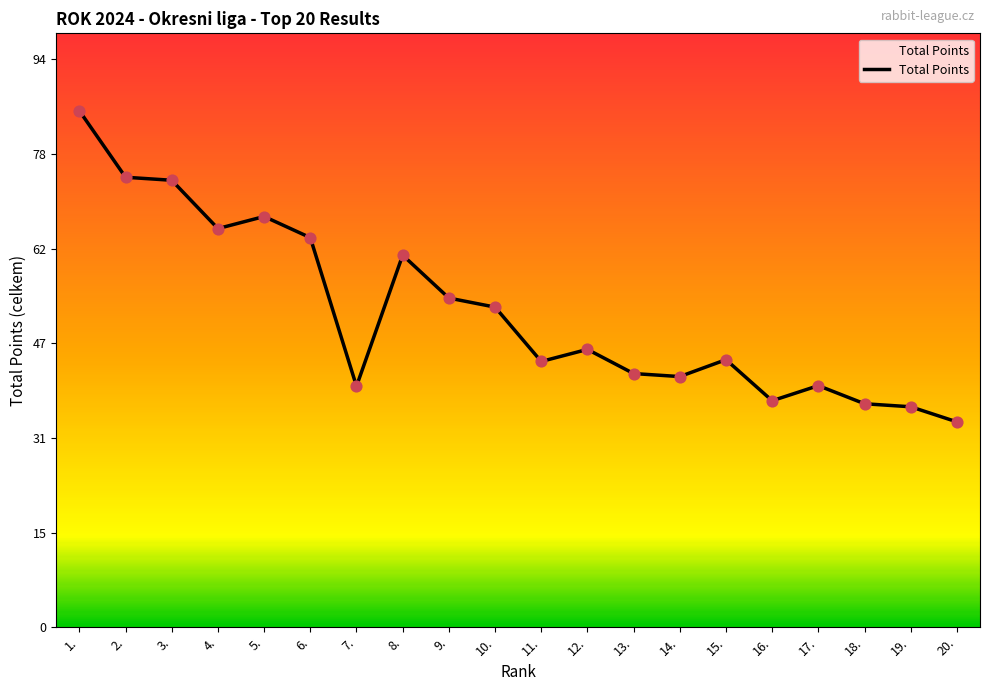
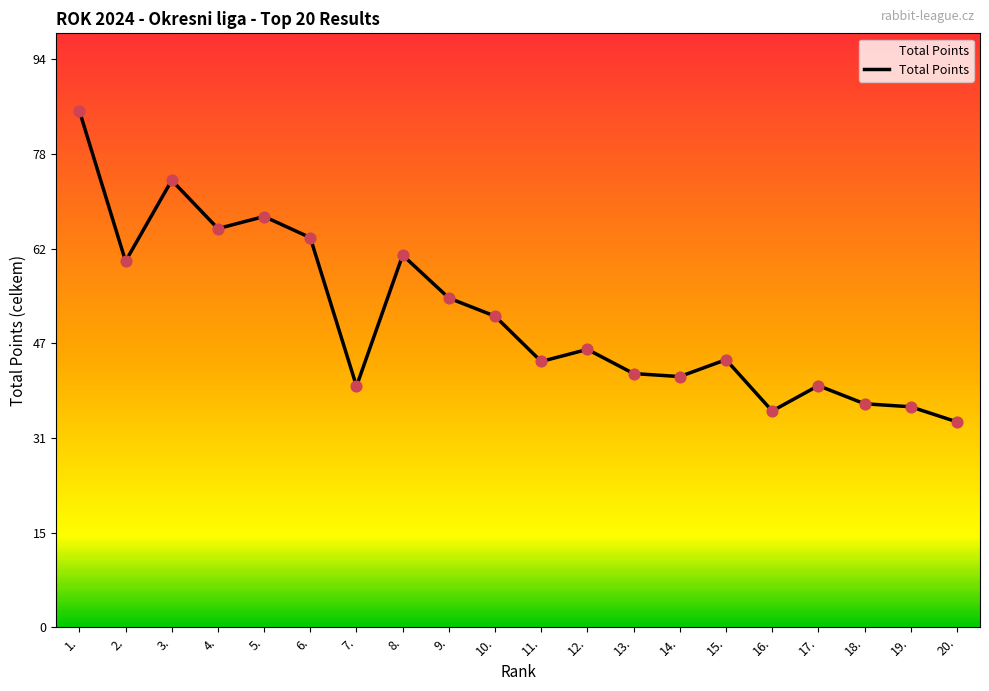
2.: 75 -> 61
10.: 53 -> 52
16.: 38 -> 36
